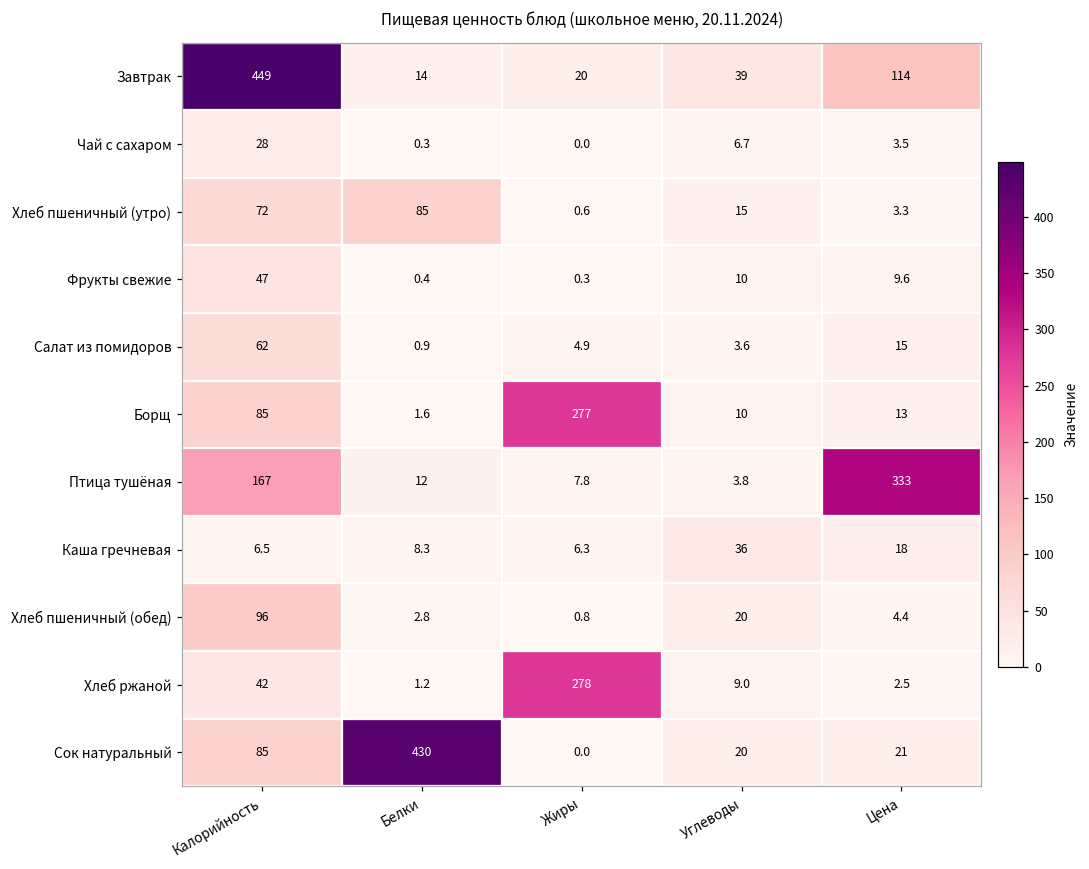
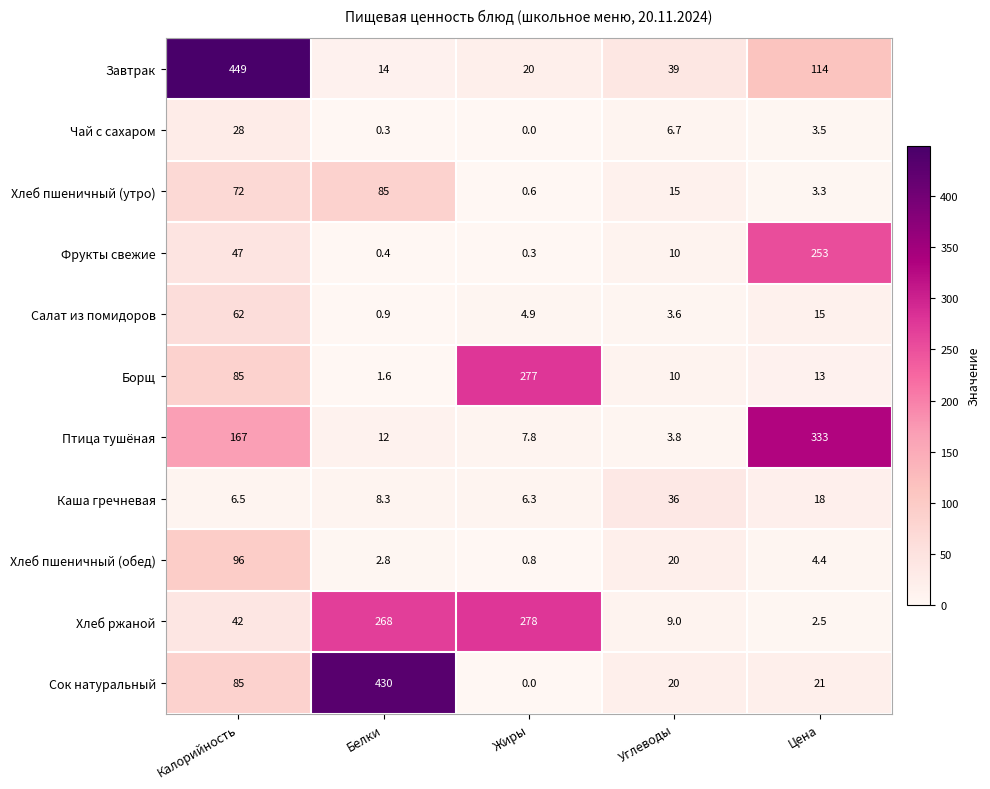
Фрукты свежие, Цена: 9.6 -> 253
Хлеб ржаной, Белки: 1.2 -> 268
